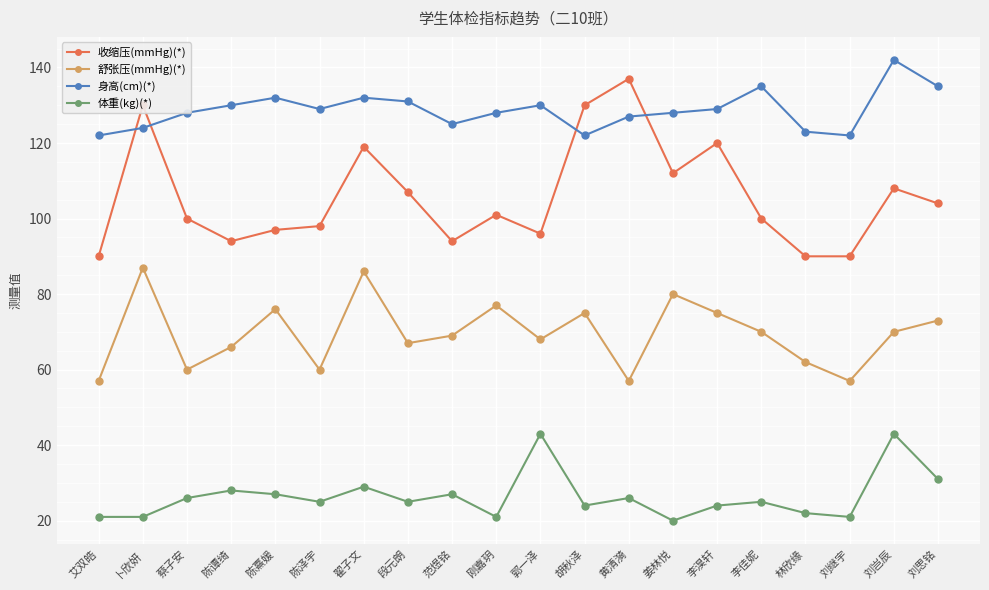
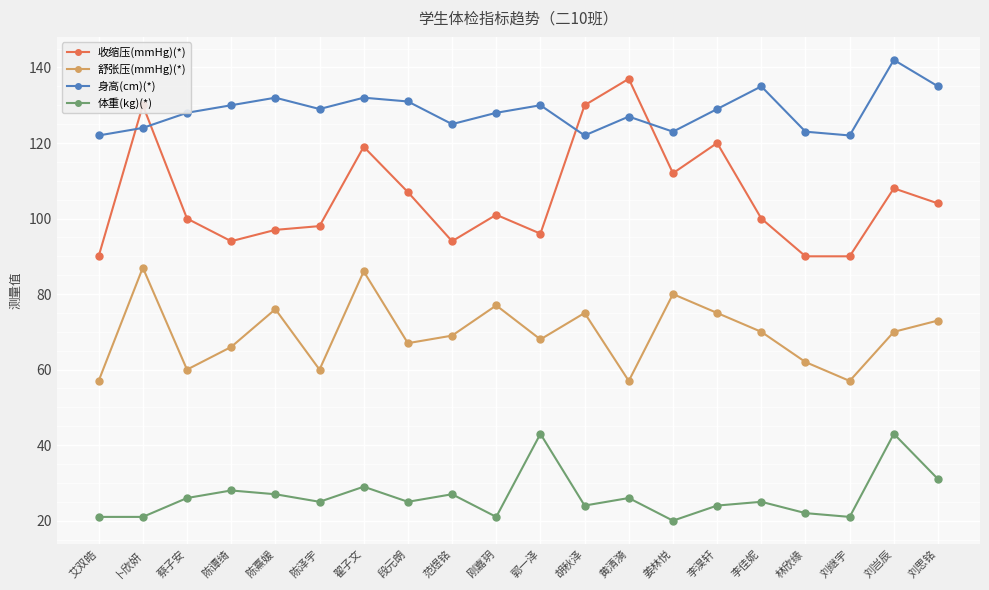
身高(cm)(*), 姜林悦: 128 -> 123
